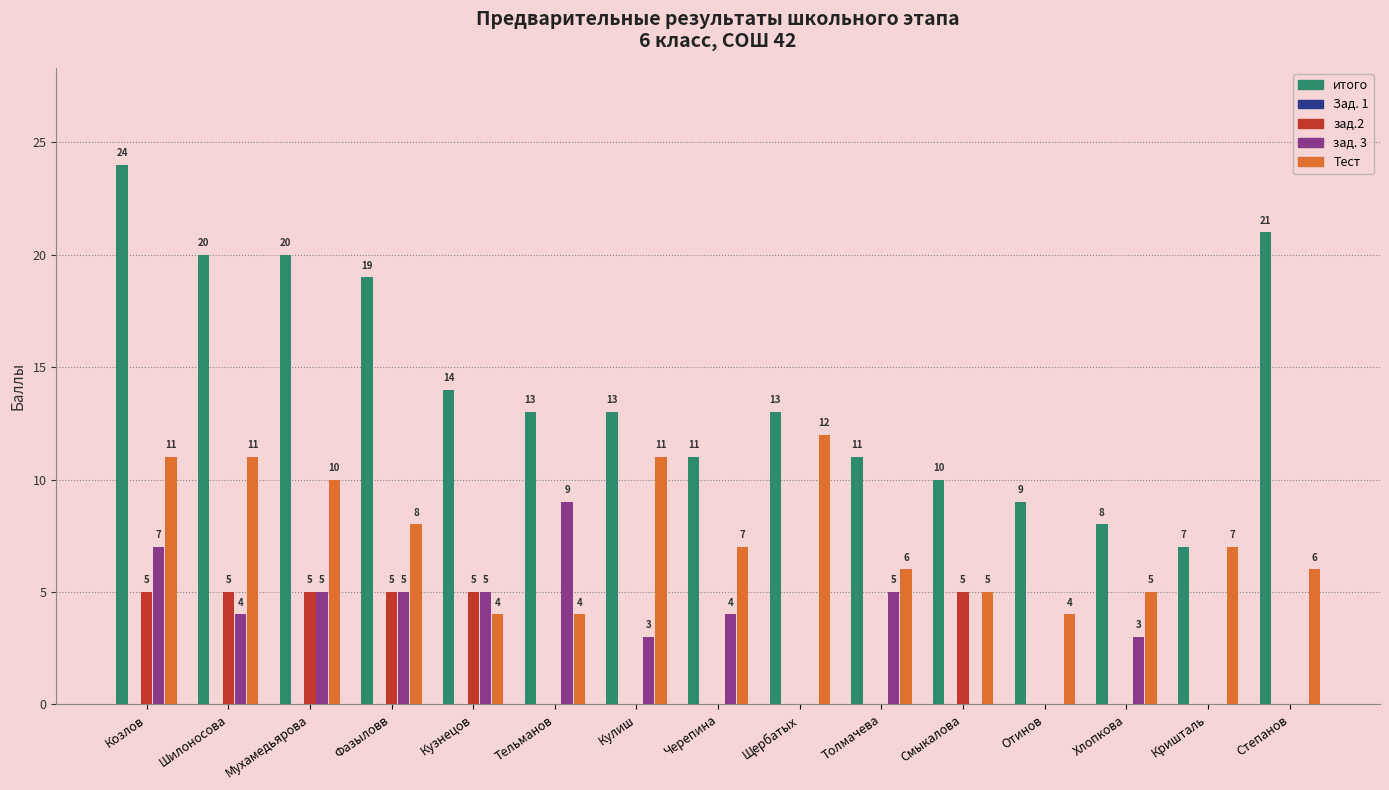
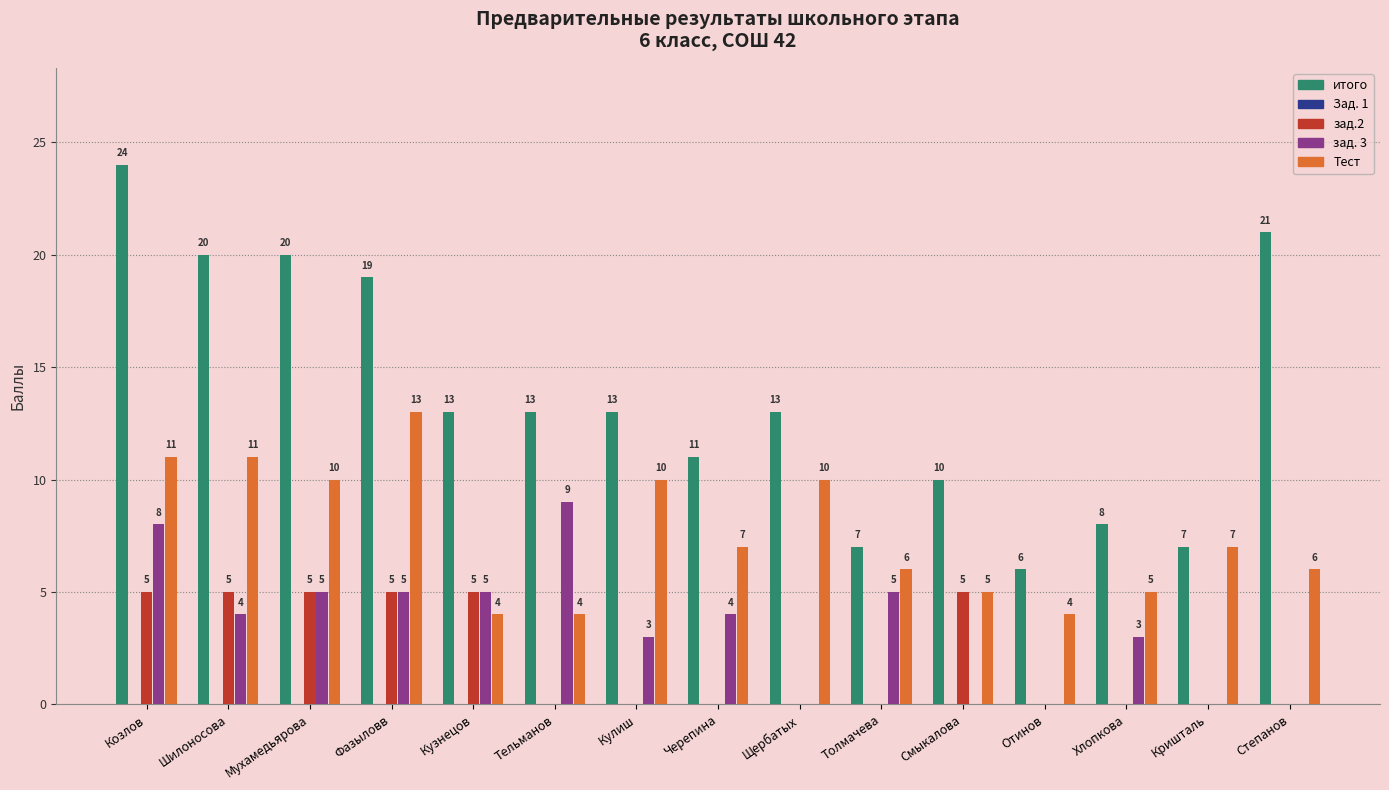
зад. 3, Козлов: 7 -> 8
Тест, Фазыловв: 8 -> 13
итого, Кузнецов: 14 -> 13
Тест, Кулиш: 11 -> 10
Тест, Щербатых: 12 -> 10
итого, Толмачева: 11 -> 7
итого, Отинов: 9 -> 6
